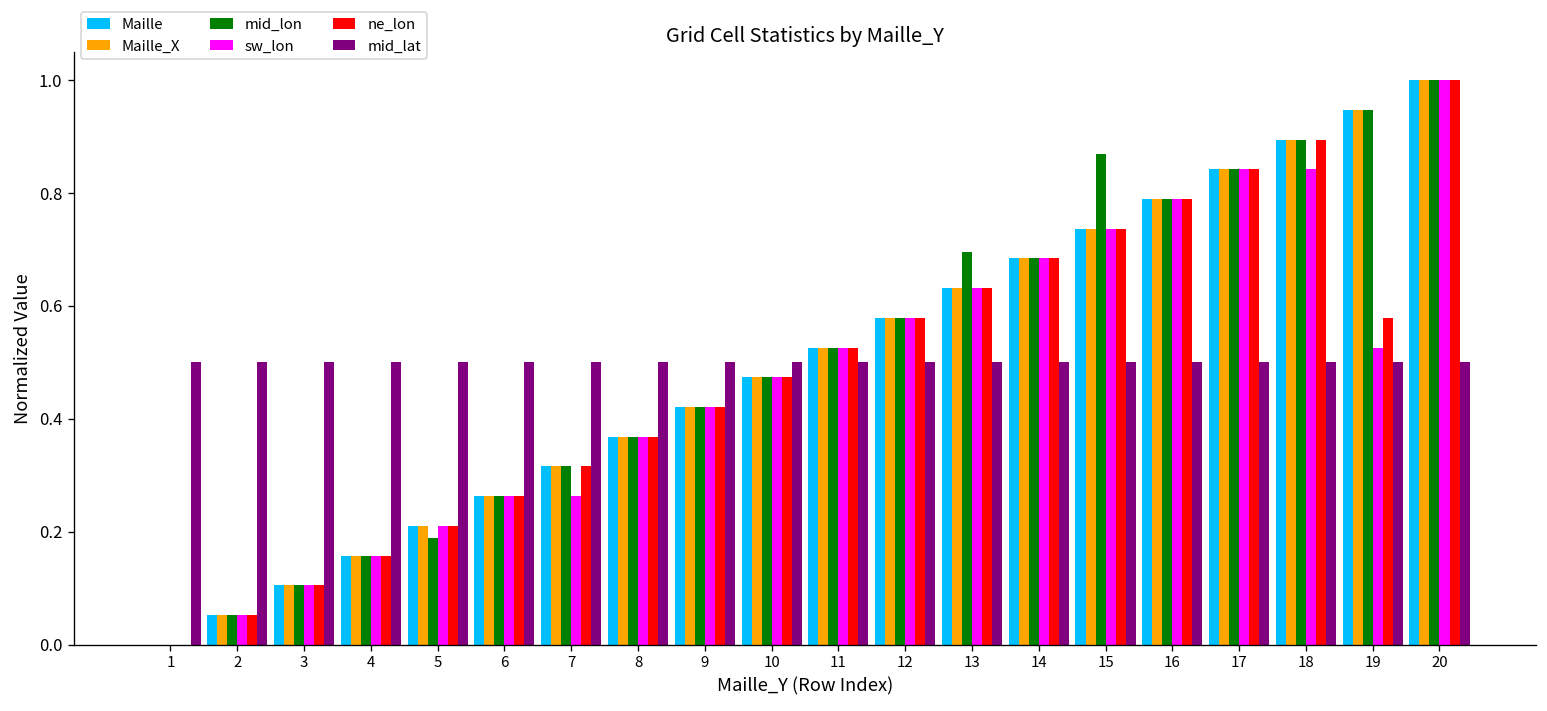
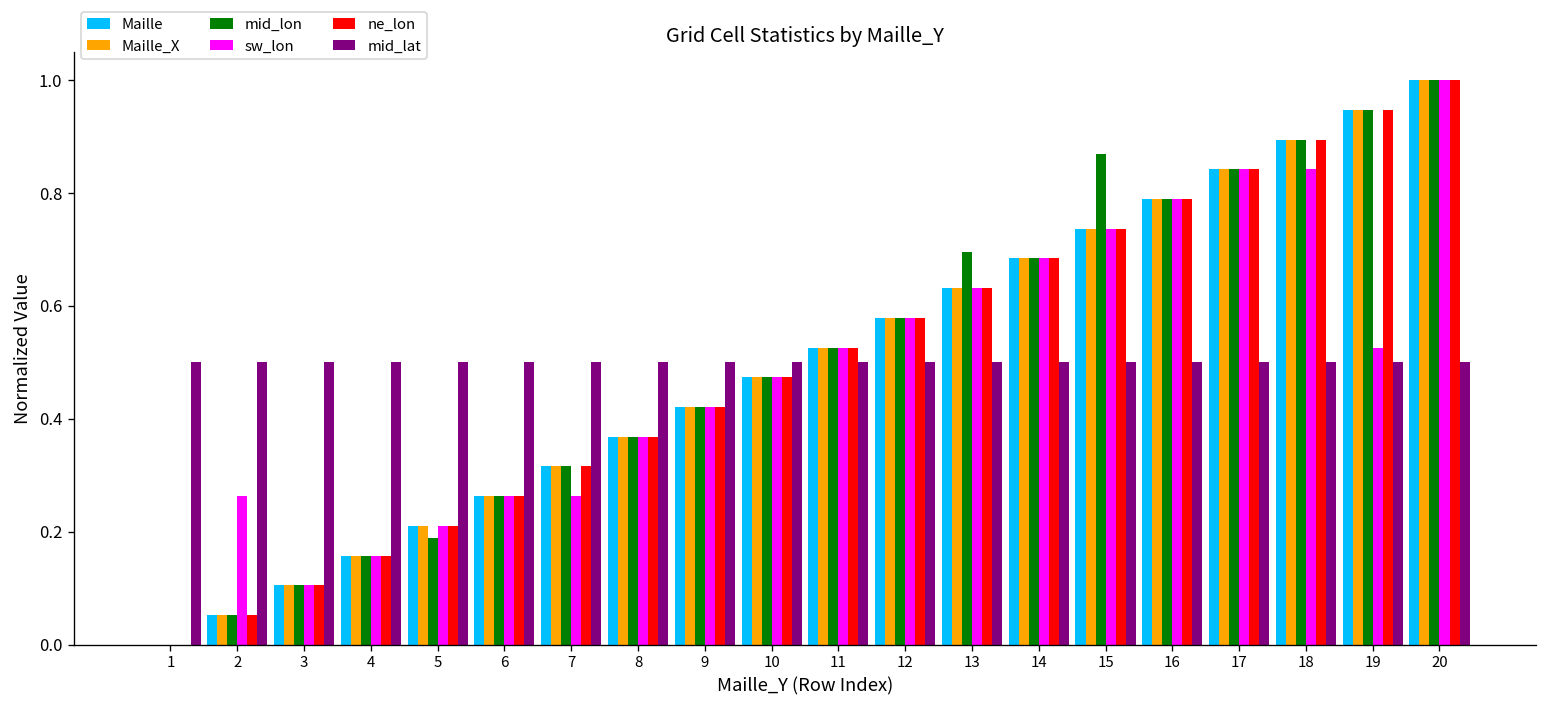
sw_lon, 2: 0.05 -> 0.26
ne_lon, 19: 0.58 -> 0.95
